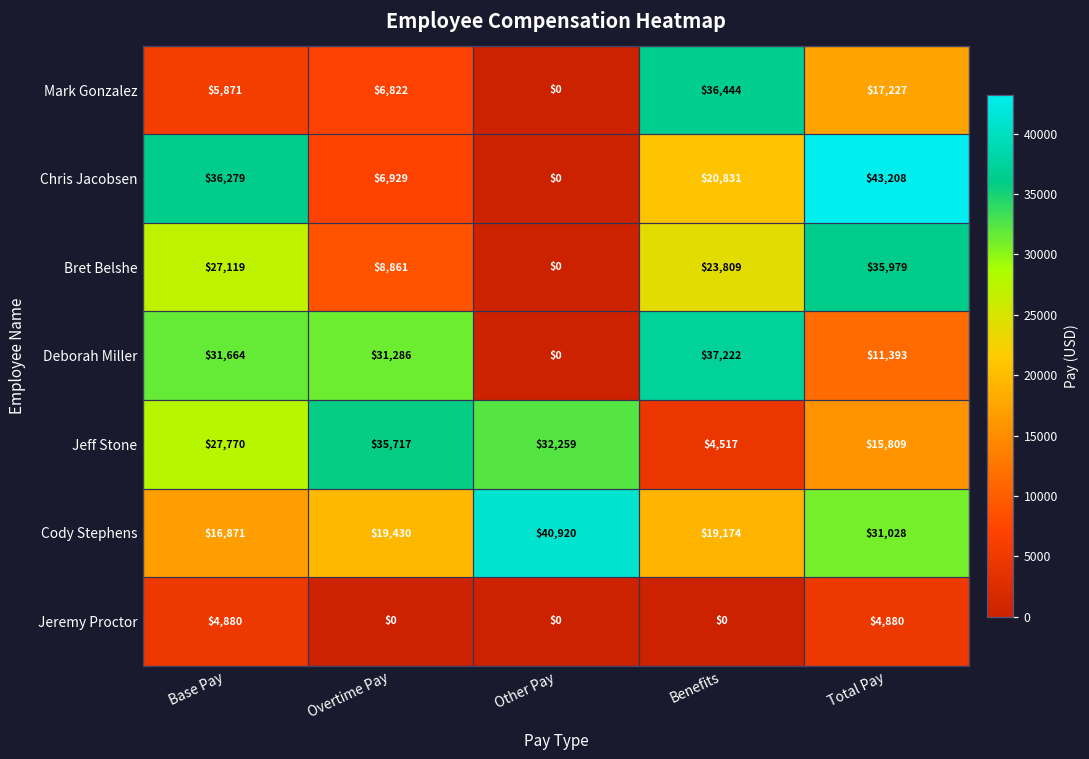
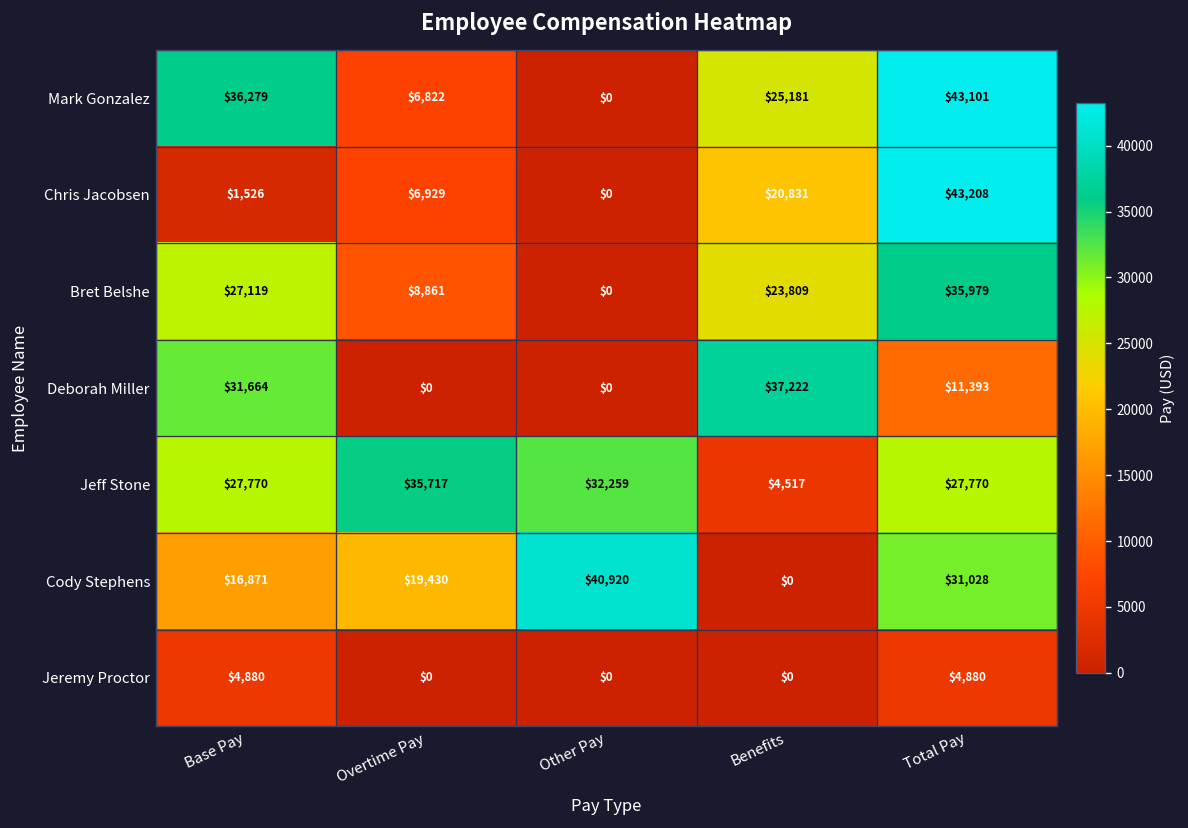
Mark Gonzalez, Base Pay: $5,871 -> $36,279
Mark Gonzalez, Benefits: $36,444 -> $25,181
Mark Gonzalez, Total Pay: $17,227 -> $43,101
Chris Jacobsen, Base Pay: $36,279 -> $1,526
Deborah Miller, Overtime Pay: $31,286 -> $0
Jeff Stone, Total Pay: $15,809 -> $27,770
Cody Stephens, Benefits: $19,174 -> $0
